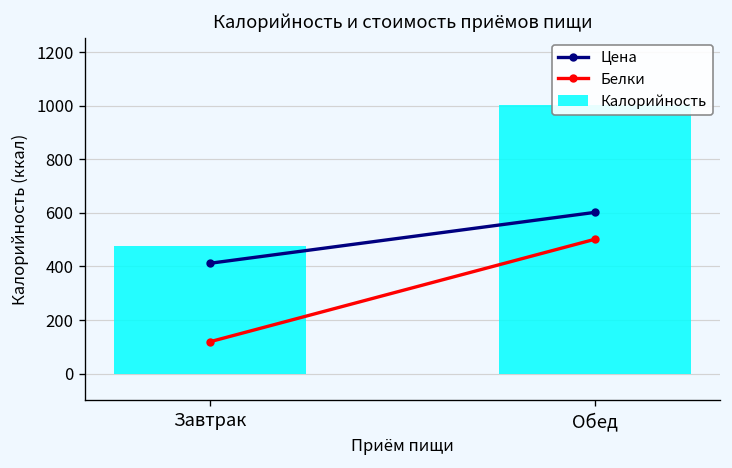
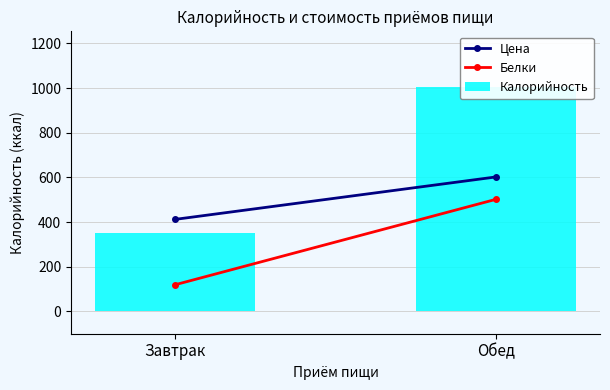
Калорийность, Завтрак: 480 -> 350
